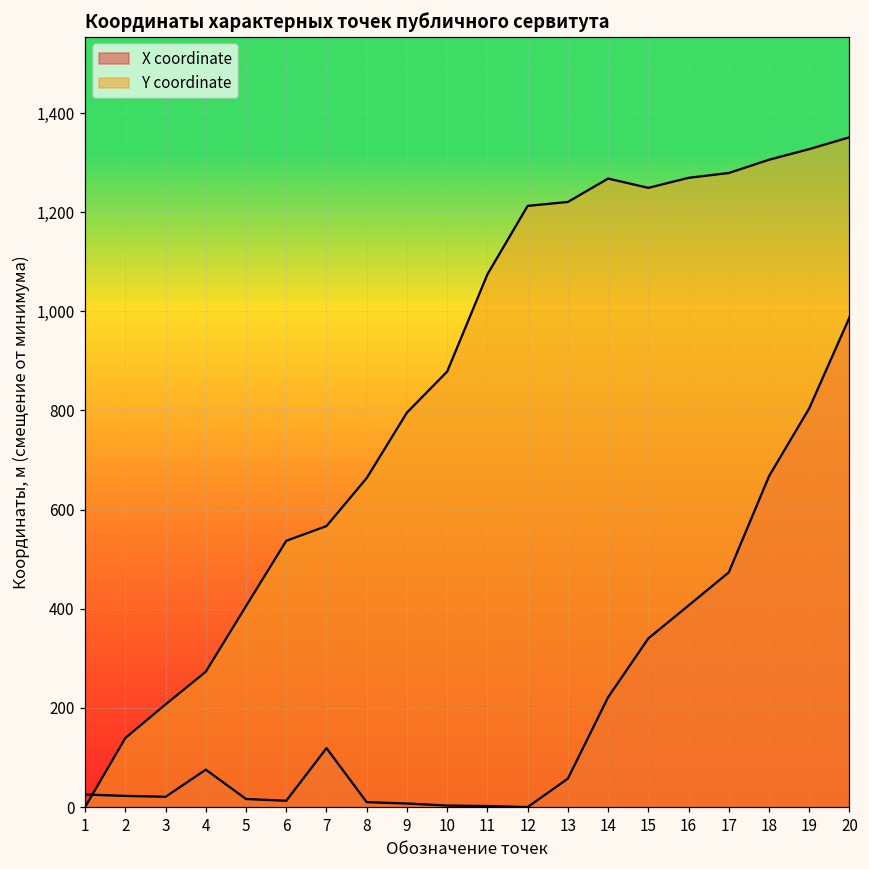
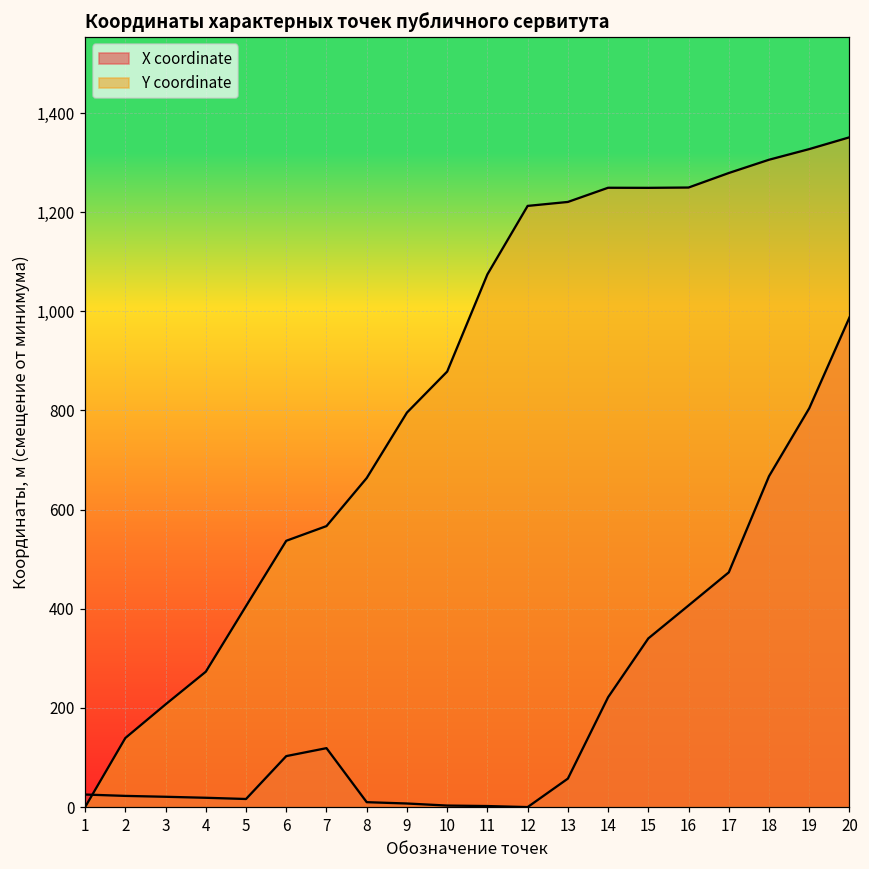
X coordinate, 4: 80 -> 20
X coordinate, 6: 10 -> 100
Y coordinate, 14: 1,270 -> 1,250
Y coordinate, 16: 1,270 -> 1,250
